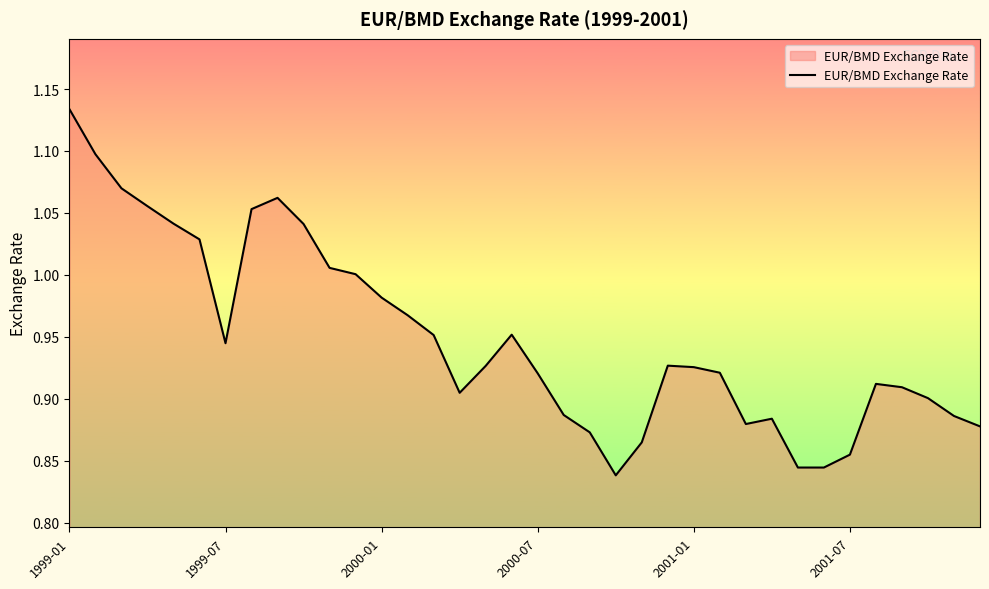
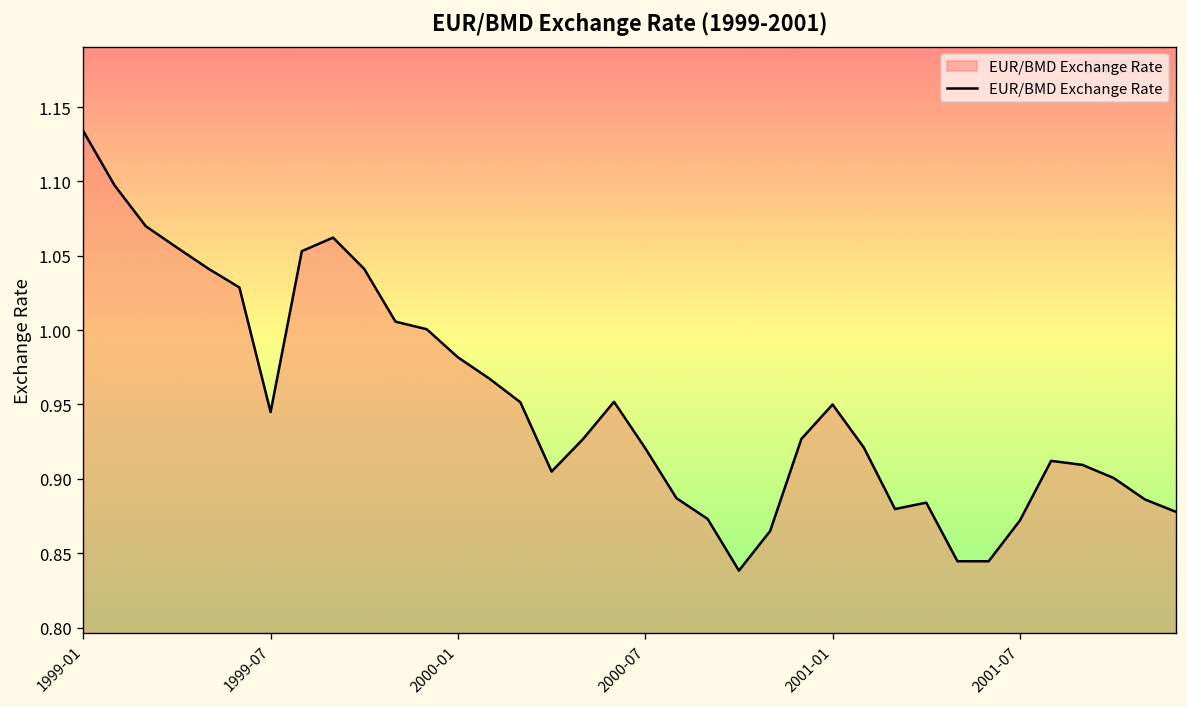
2001-01: 0.926 -> 0.950
2001-07: 0.855 -> 0.872
